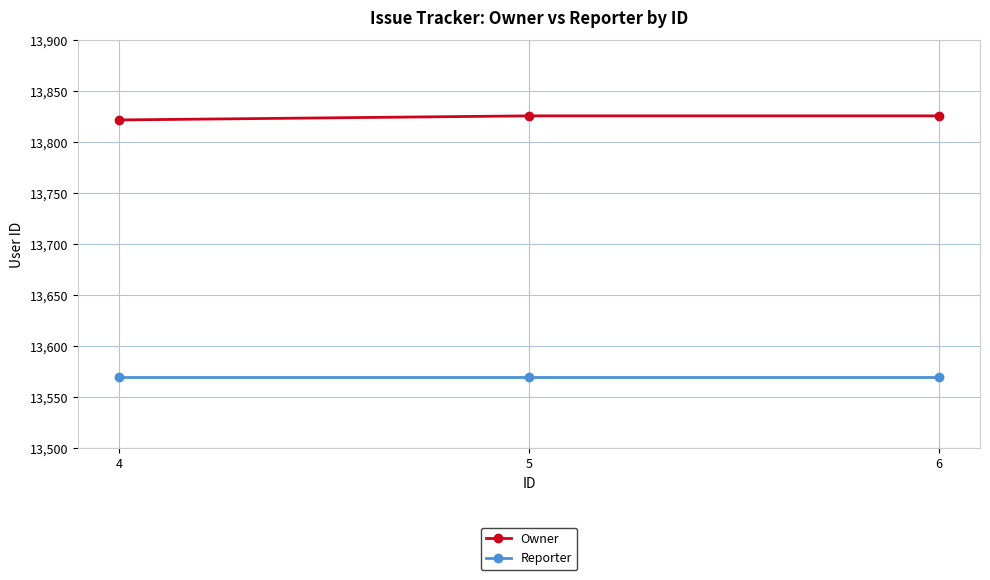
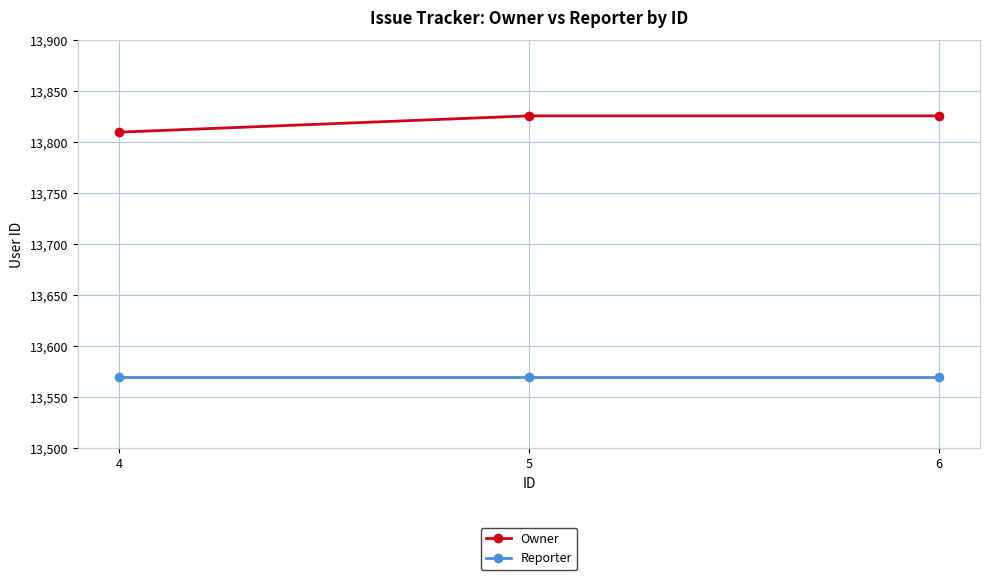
Owner, 4: 13,822 -> 13,810
